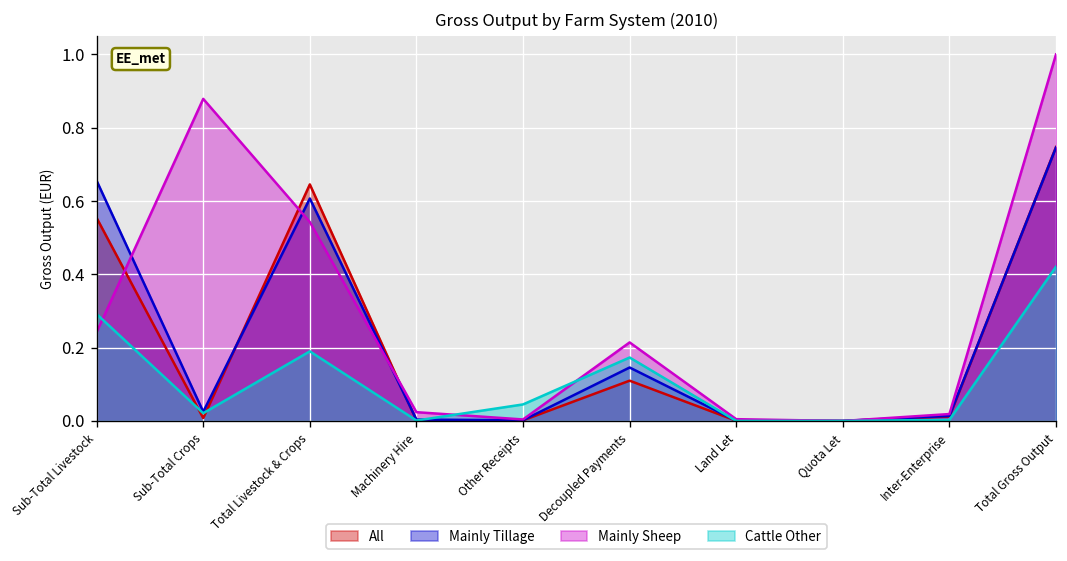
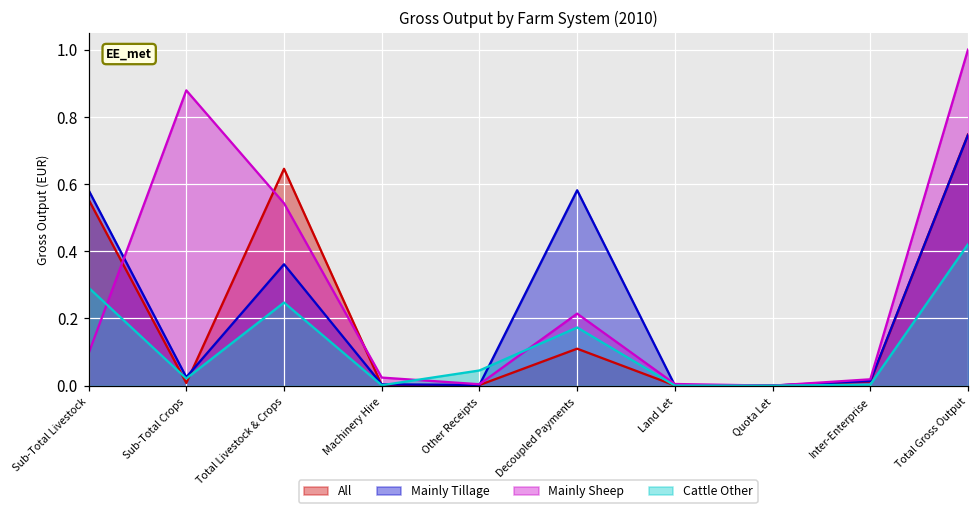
Mainly Tillage, Sub-Total Livestock: 0.66 -> 0.58
Mainly Sheep, Sub-Total Livestock: 0.24 -> 0.10
Mainly Tillage, Total Livestock & Crops: 0.61 -> 0.36
Cattle Other, Total Livestock & Crops: 0.19 -> 0.25
Mainly Tillage, Decoupled Payments: 0.15 -> 0.58
